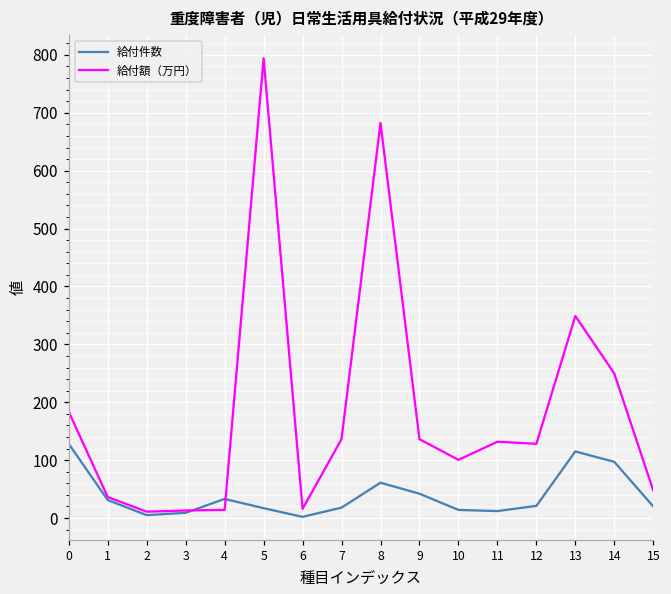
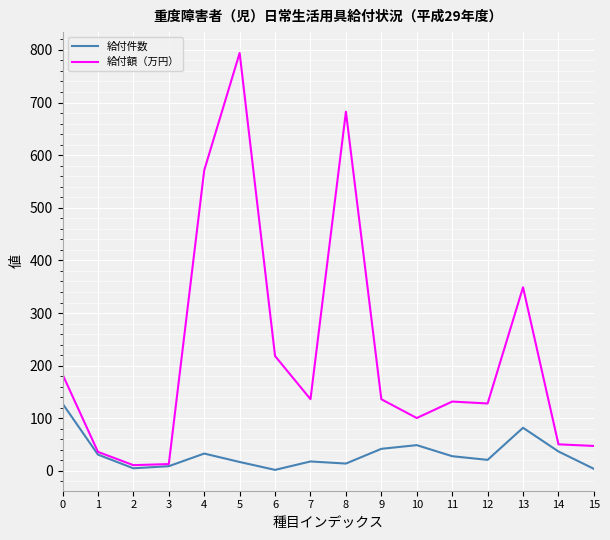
給付額（万円）, 4: 10 -> 570
給付額（万円）, 6: 20 -> 220
給付件数, 8: 60 -> 10
給付件数, 10: 10 -> 50
給付件数, 11: 10 -> 30
給付件数, 13: 120 -> 80
給付件数, 14: 100 -> 40
給付額（万円）, 14: 250 -> 50
給付件数, 15: 20 -> 0
